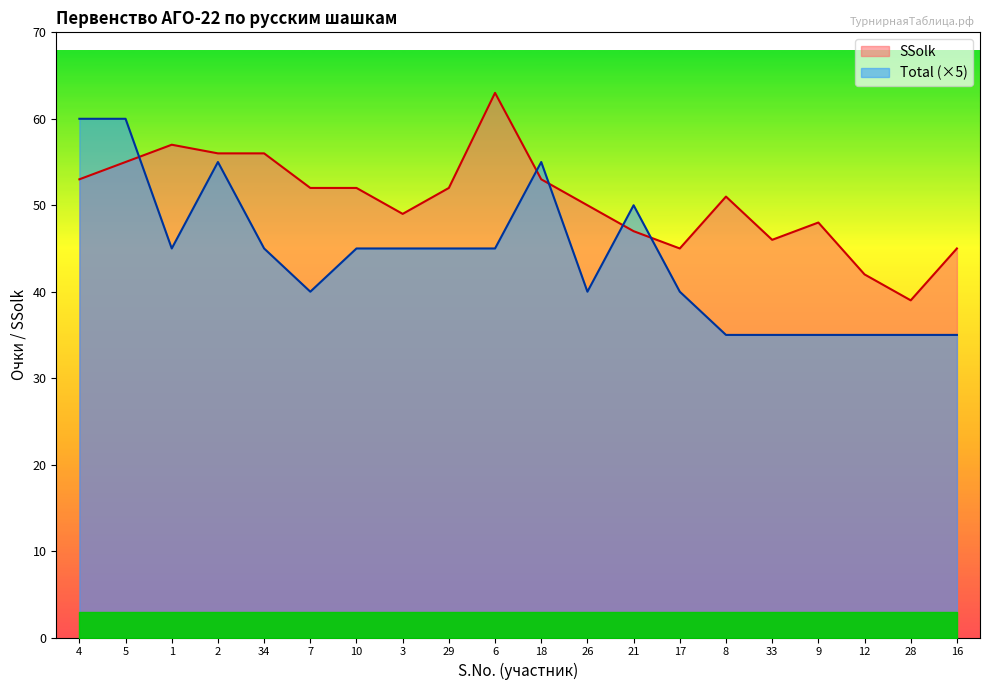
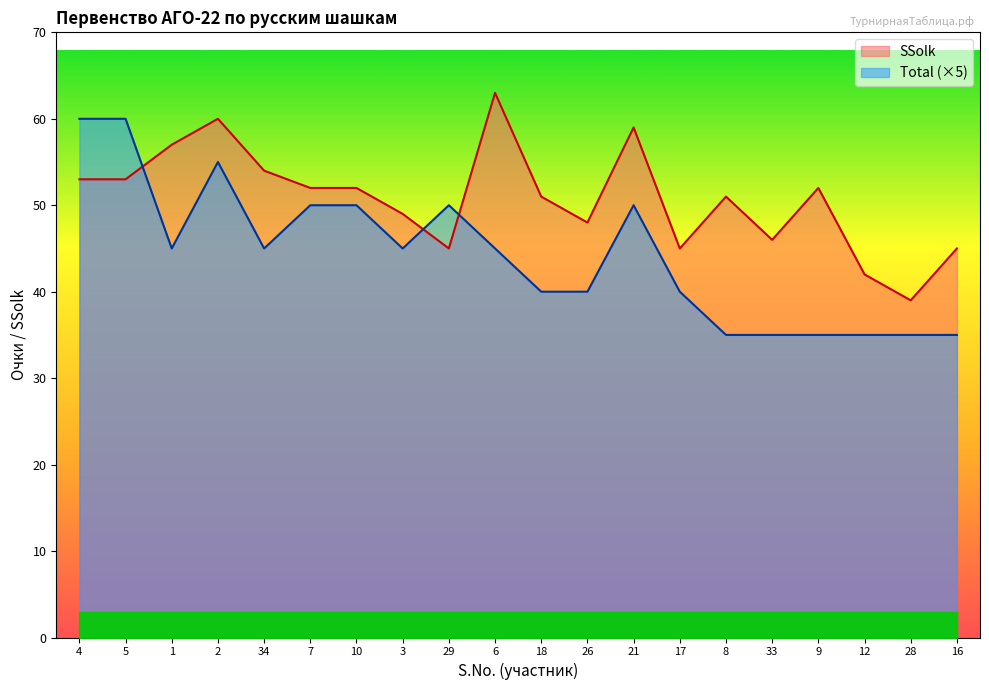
SSolk, 5: 55 -> 53
SSolk, 2: 56 -> 60
SSolk, 34: 56 -> 54
Total (×5), 7: 40 -> 50
Total (×5), 10: 45 -> 50
SSolk, 29: 52 -> 45
Total (×5), 29: 45 -> 50
SSolk, 18: 53 -> 51
Total (×5), 18: 55 -> 40
SSolk, 26: 50 -> 48
SSolk, 21: 47 -> 59
SSolk, 9: 48 -> 52
